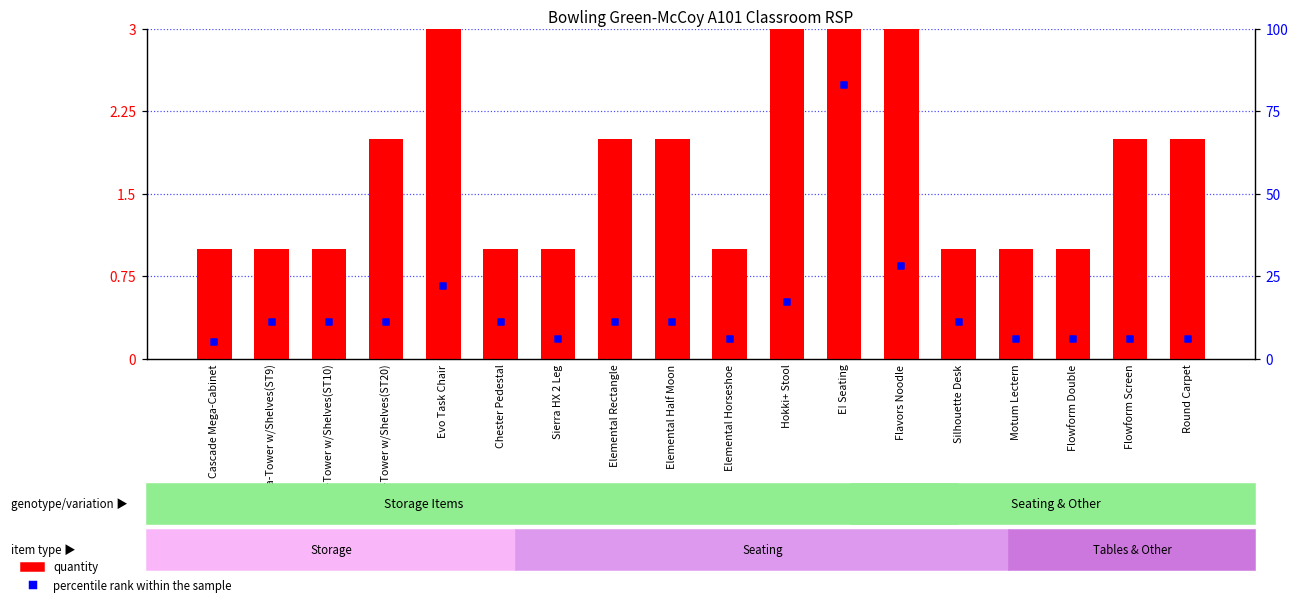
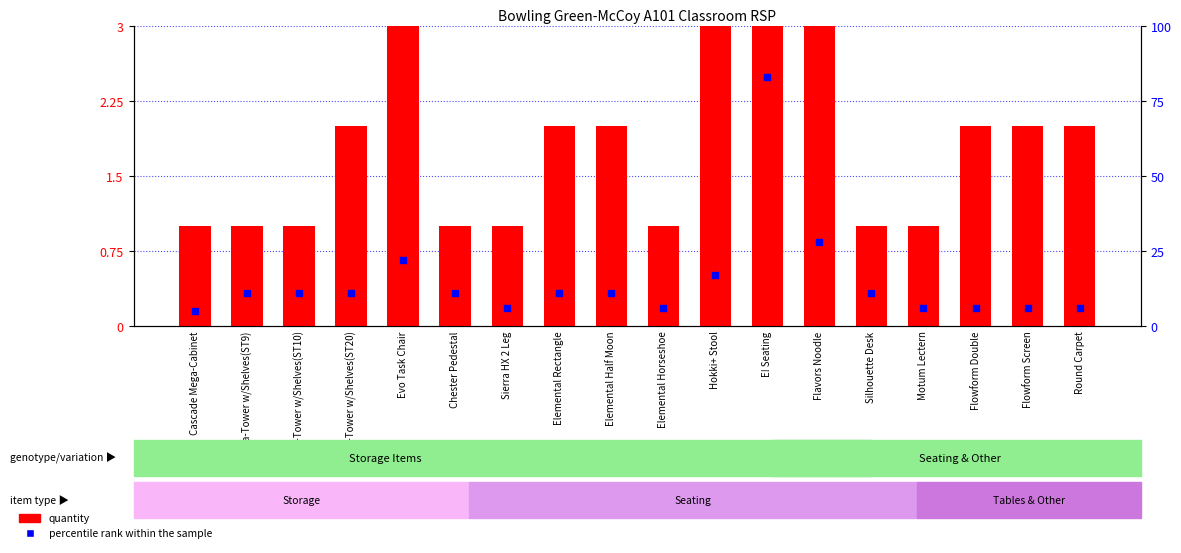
quantity, Flowform Double: 1 -> 2
